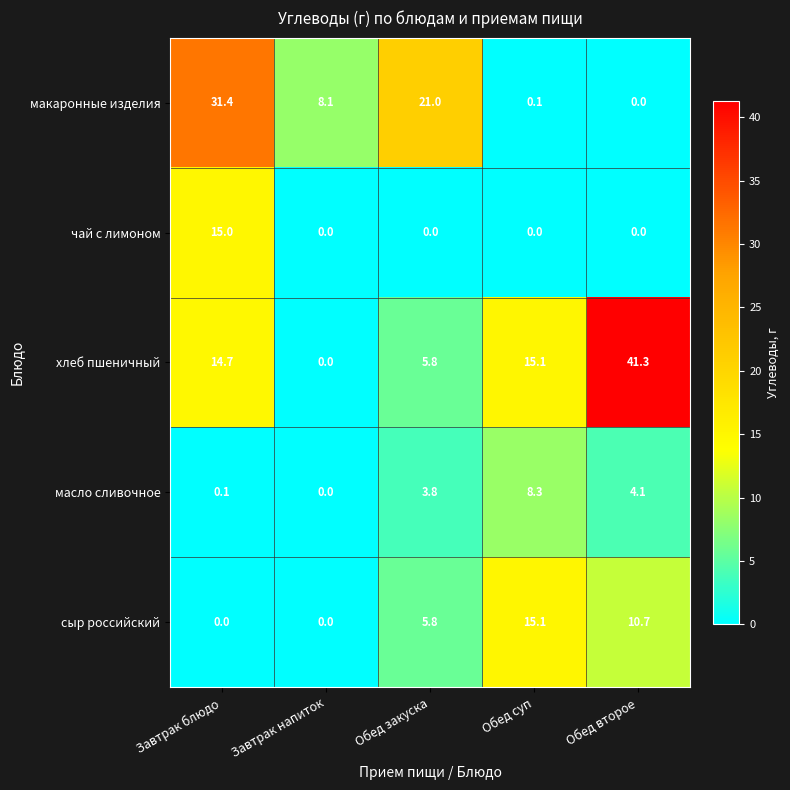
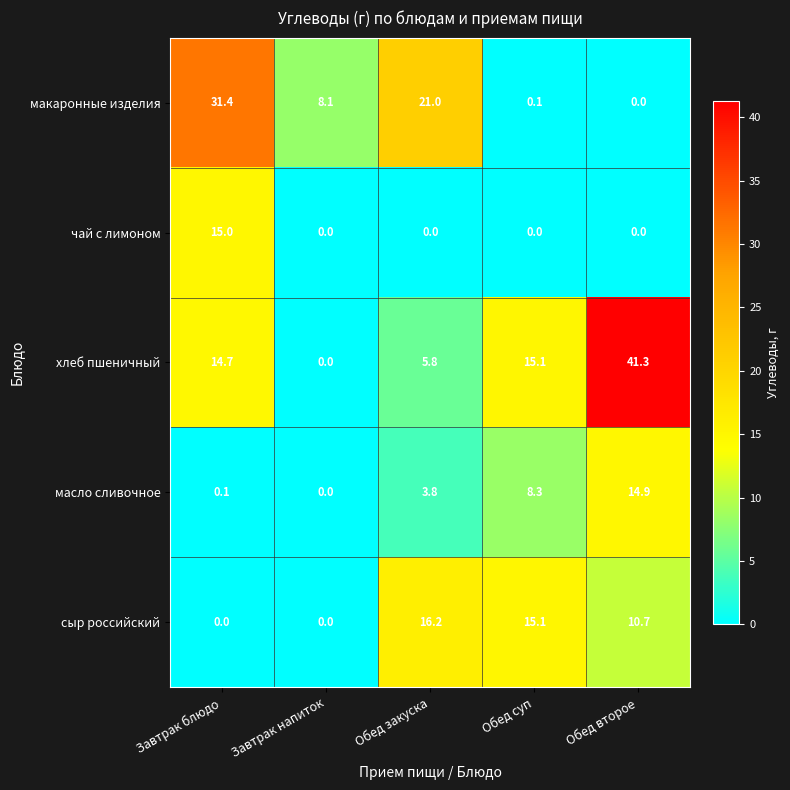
масло сливочное, Обед второе: 4.1 -> 14.9
сыр российский, Обед закуска: 5.8 -> 16.2
